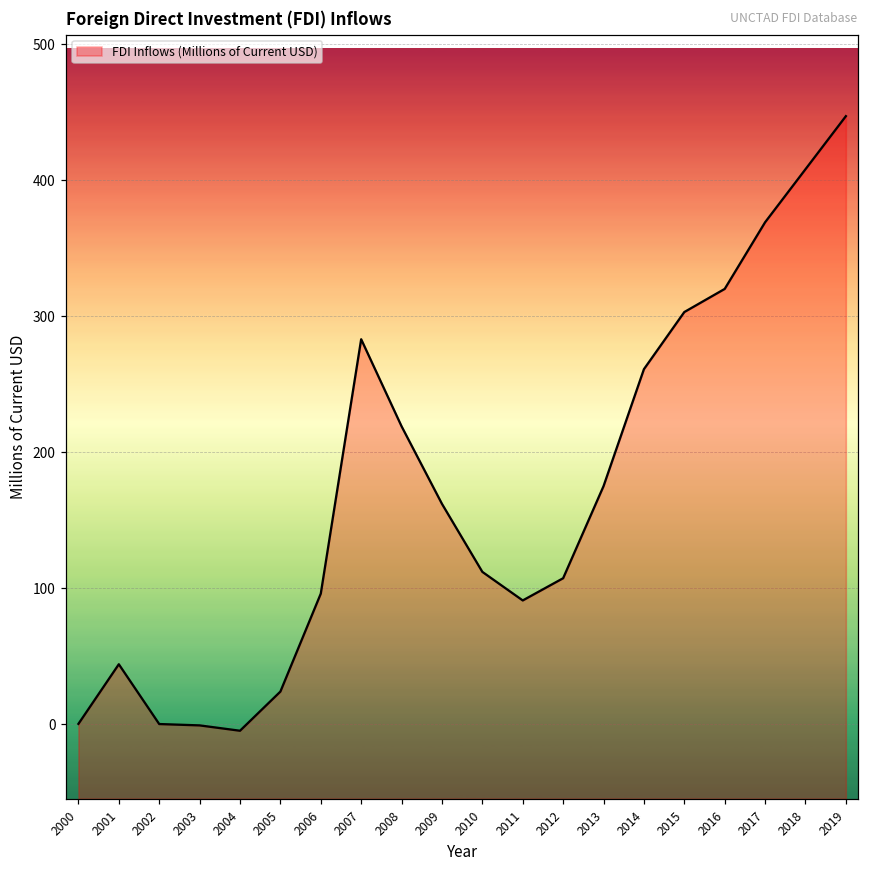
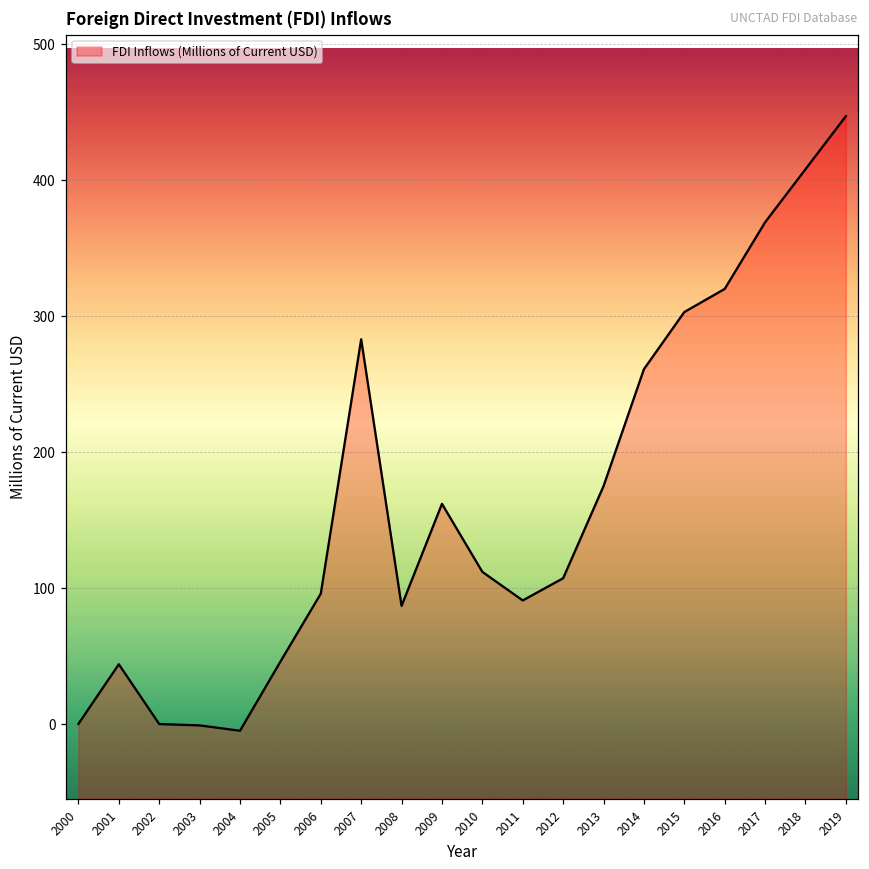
2005: 24 -> 46
2008: 219 -> 87
